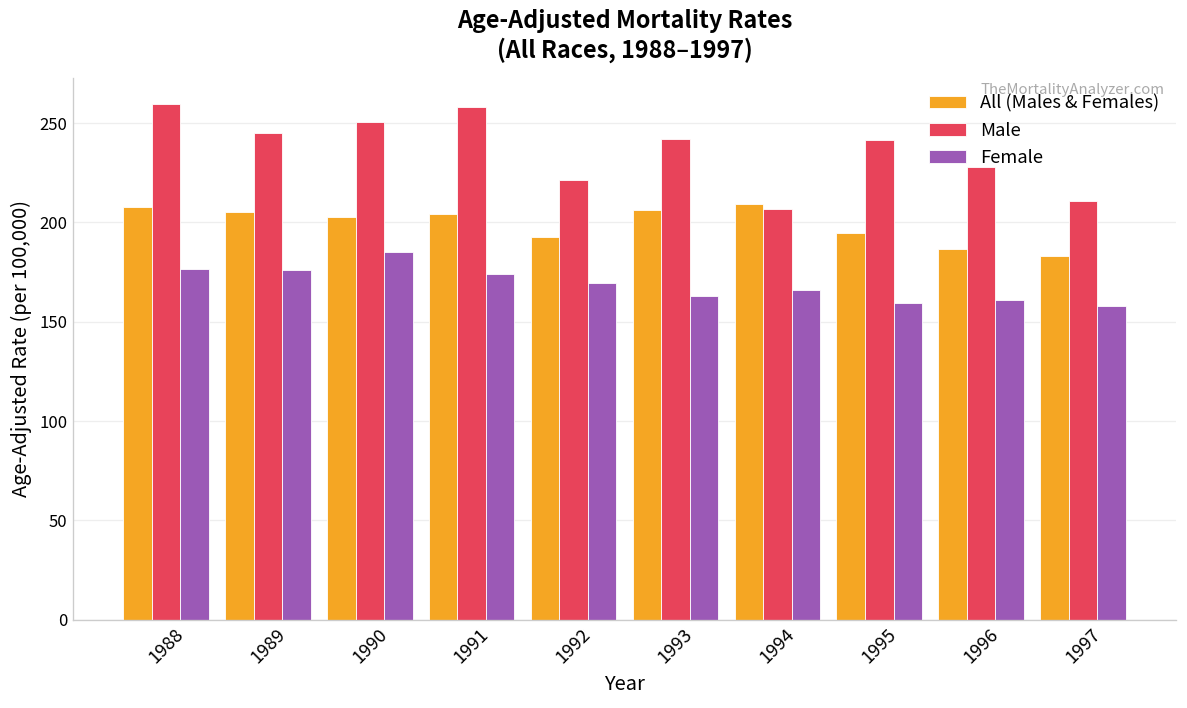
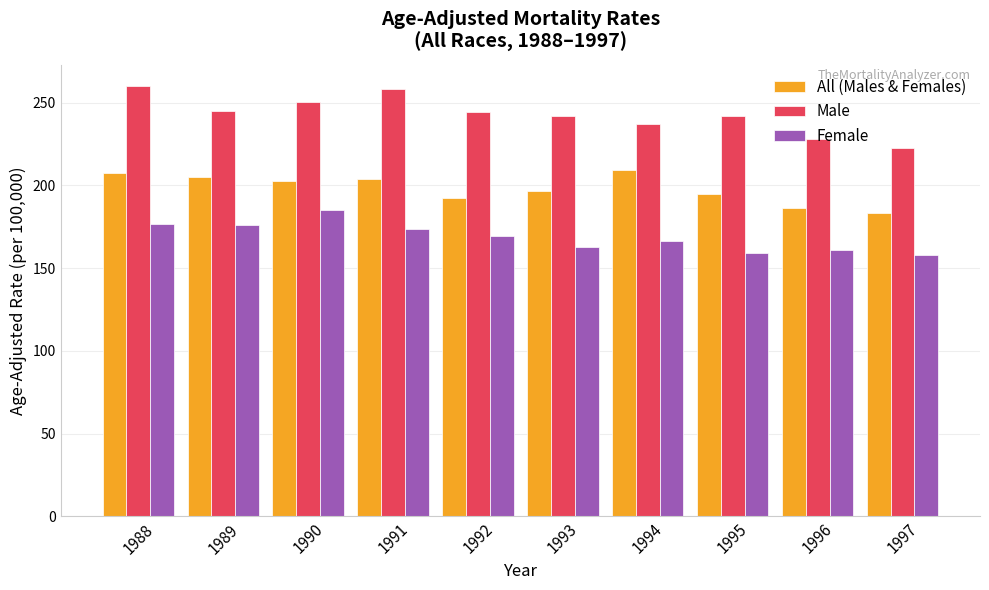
Male, 1992: 221 -> 244
All (Males & Females), 1993: 207 -> 197
Male, 1994: 207 -> 237
Male, 1997: 211 -> 223
